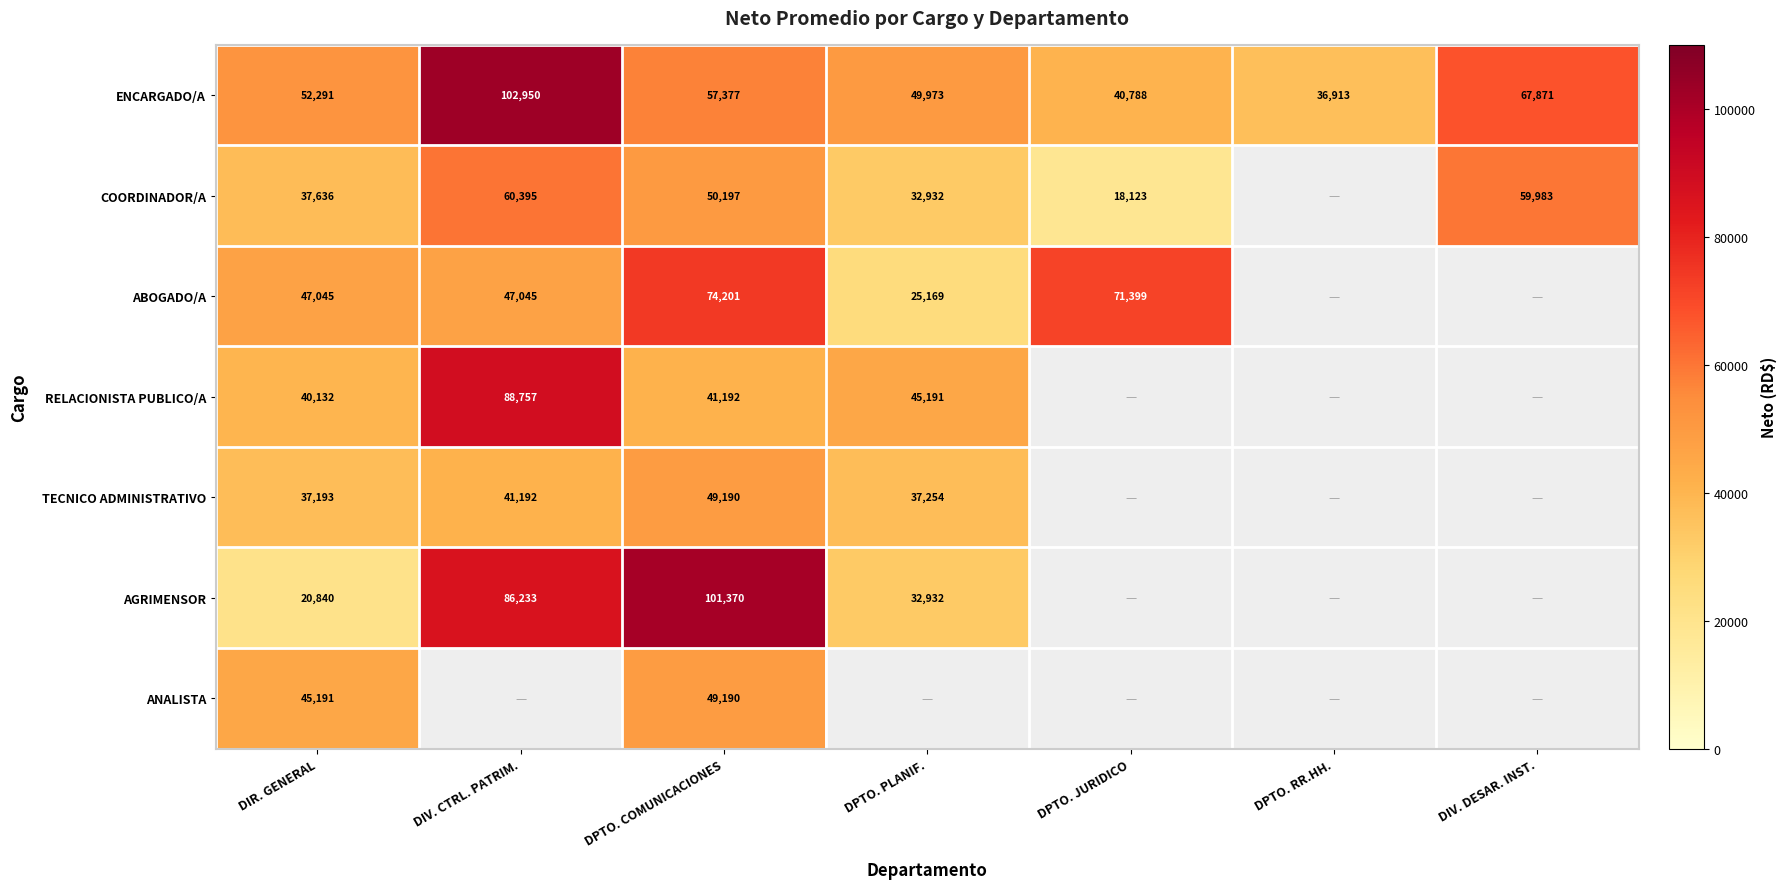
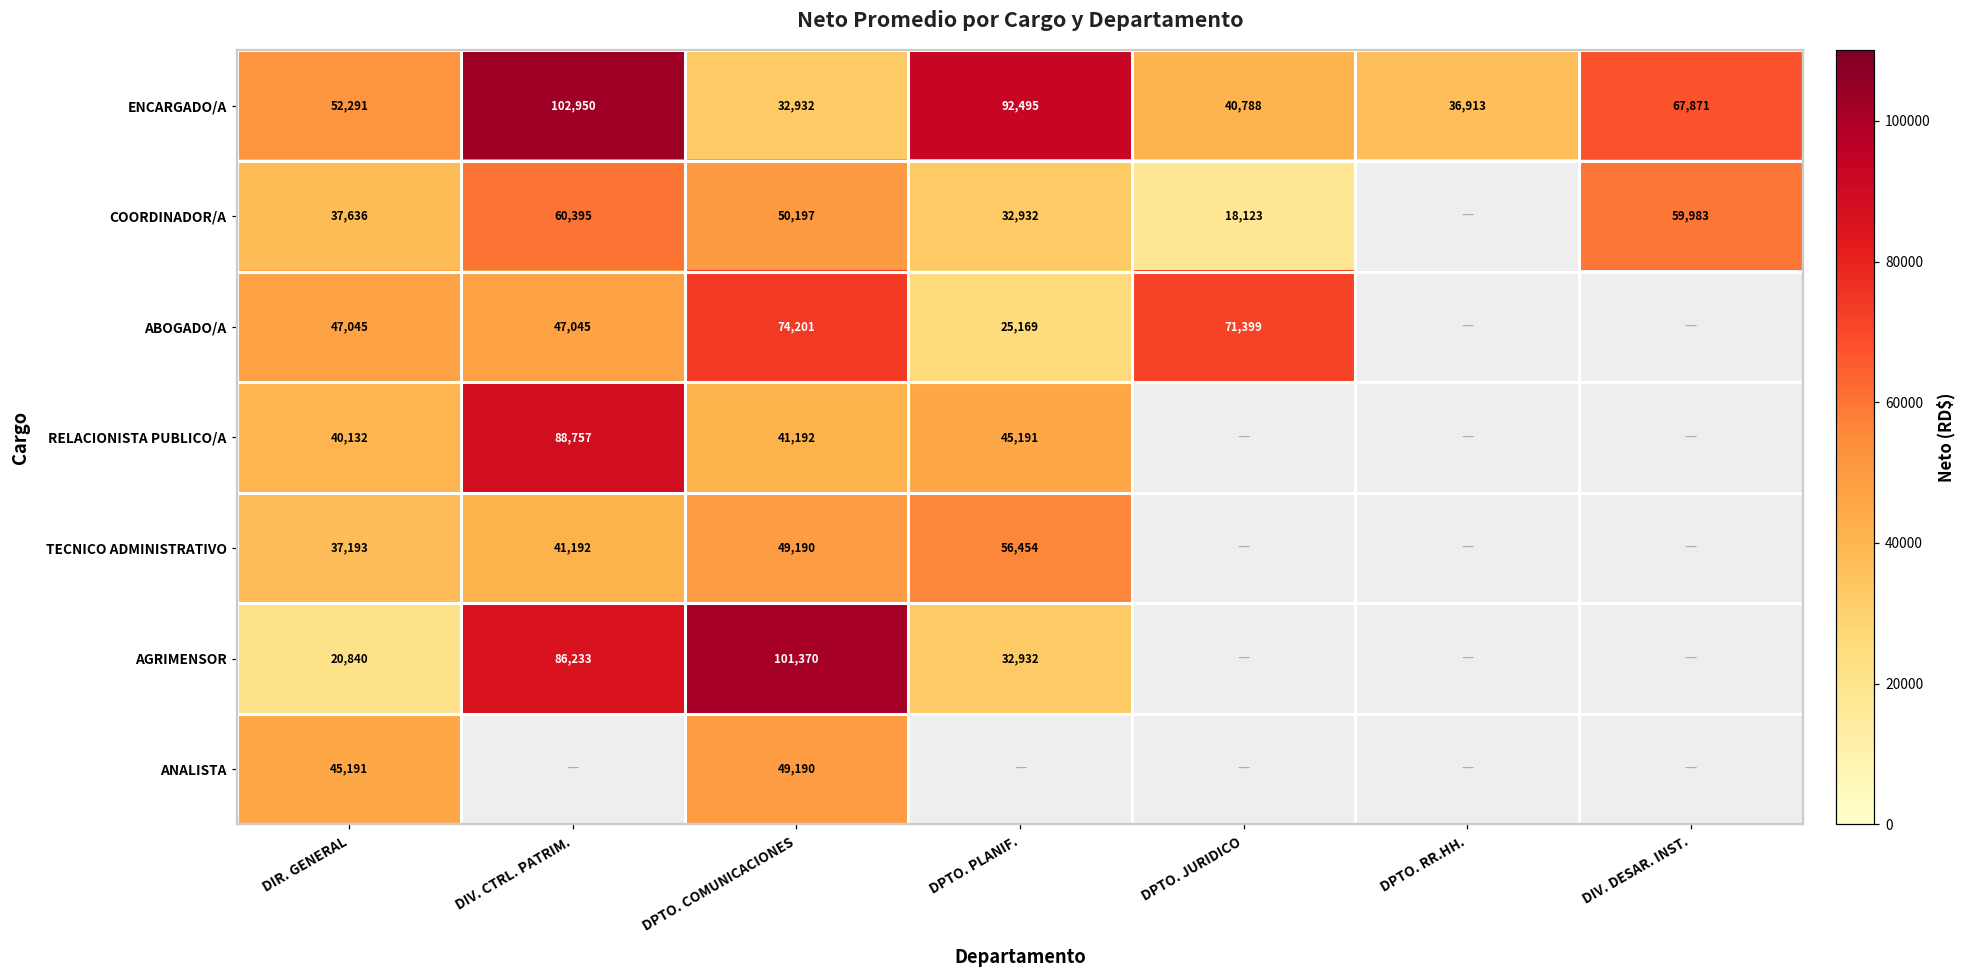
ENCARGADO/A, DPTO. COMUNICACIONES: 57,377 -> 32,932
ENCARGADO/A, DPTO. PLANIF.: 49,973 -> 92,495
TECNICO ADMINISTRATIVO, DPTO. PLANIF.: 37,254 -> 56,454
